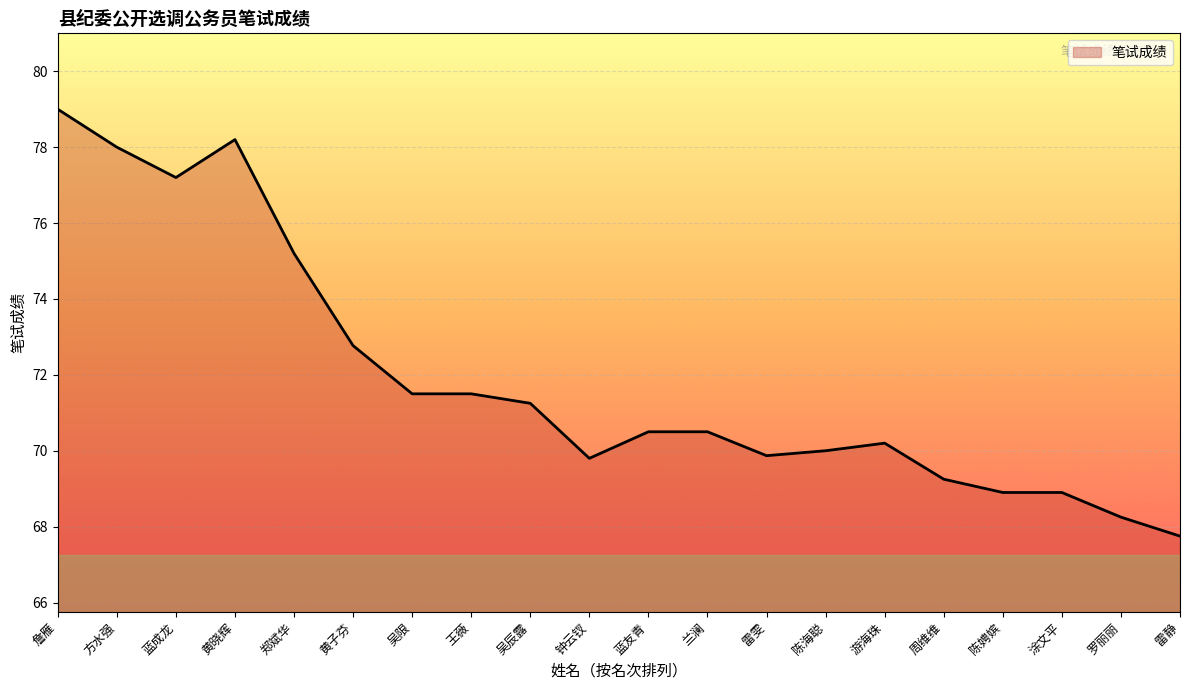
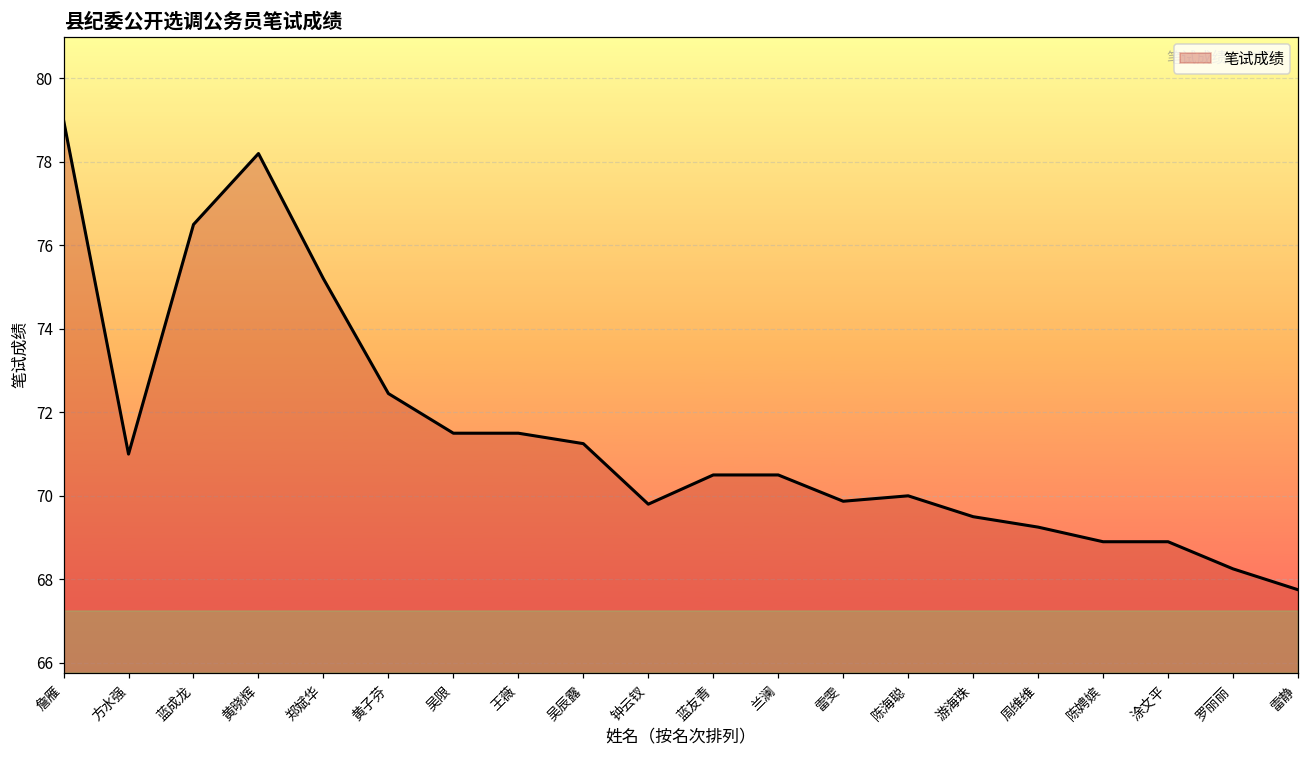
方水强: 78 -> 71
蓝成龙: 77.2 -> 76.5
黄子芬: 72.8 -> 72.5
游海珠: 70.2 -> 69.5
